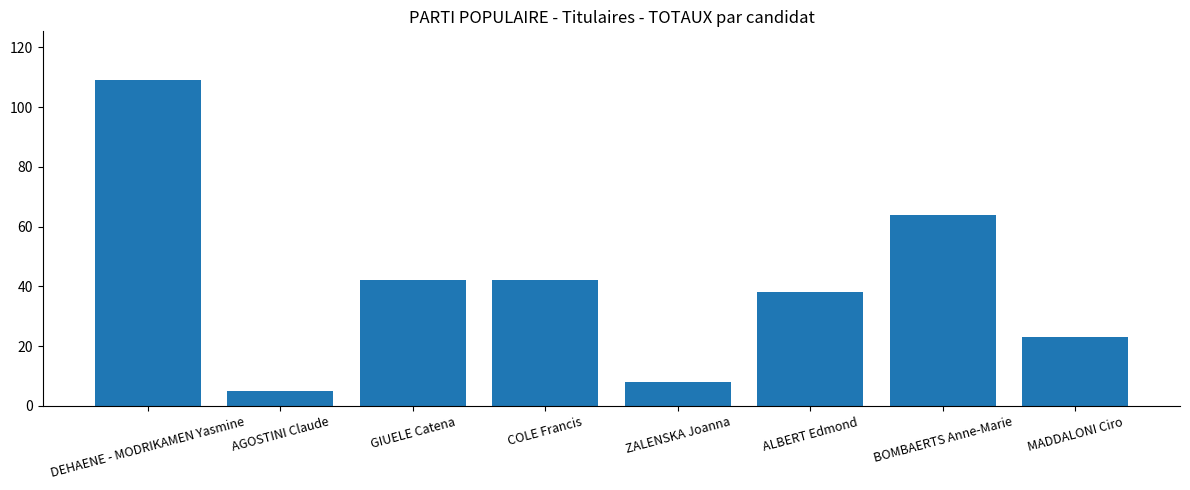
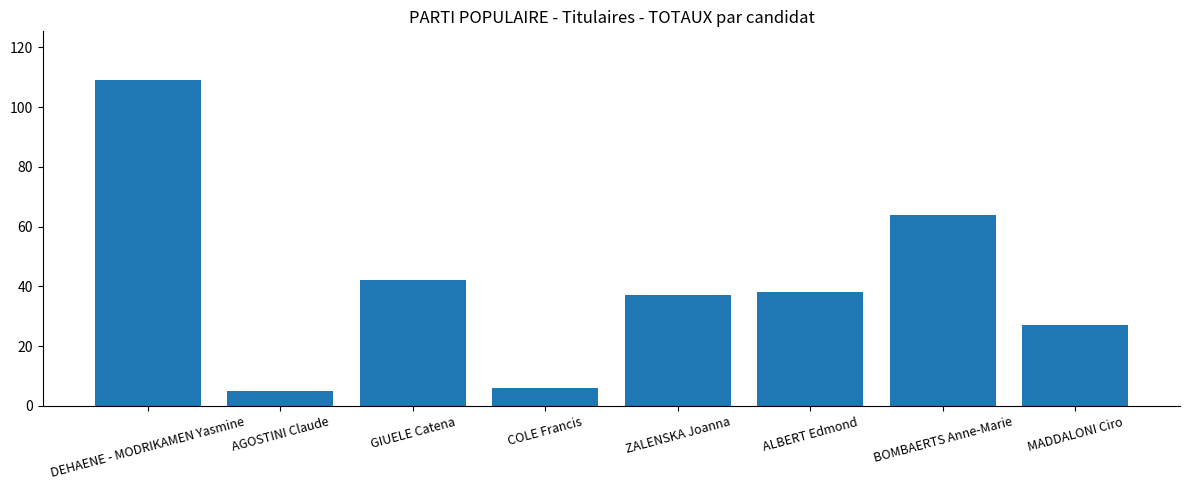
COLE Francis: 42 -> 6
ZALENSKA Joanna: 8 -> 37
MADDALONI Ciro: 23 -> 27
